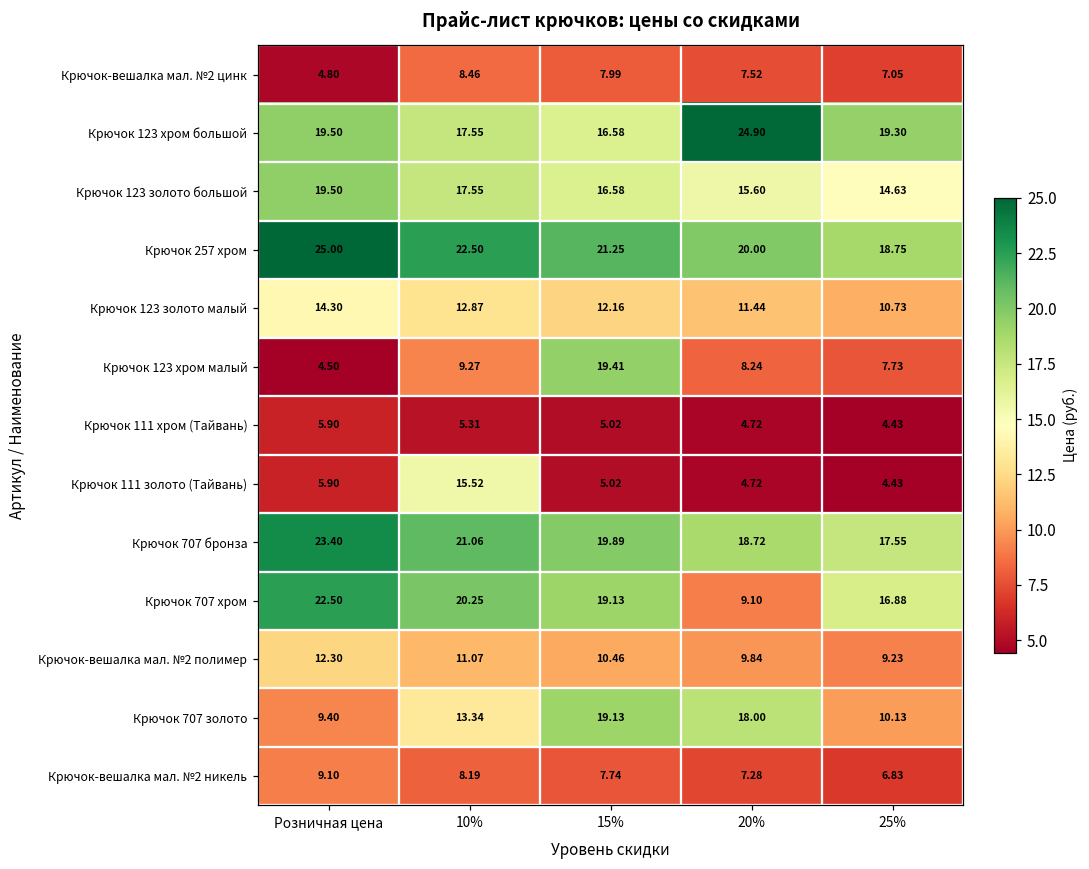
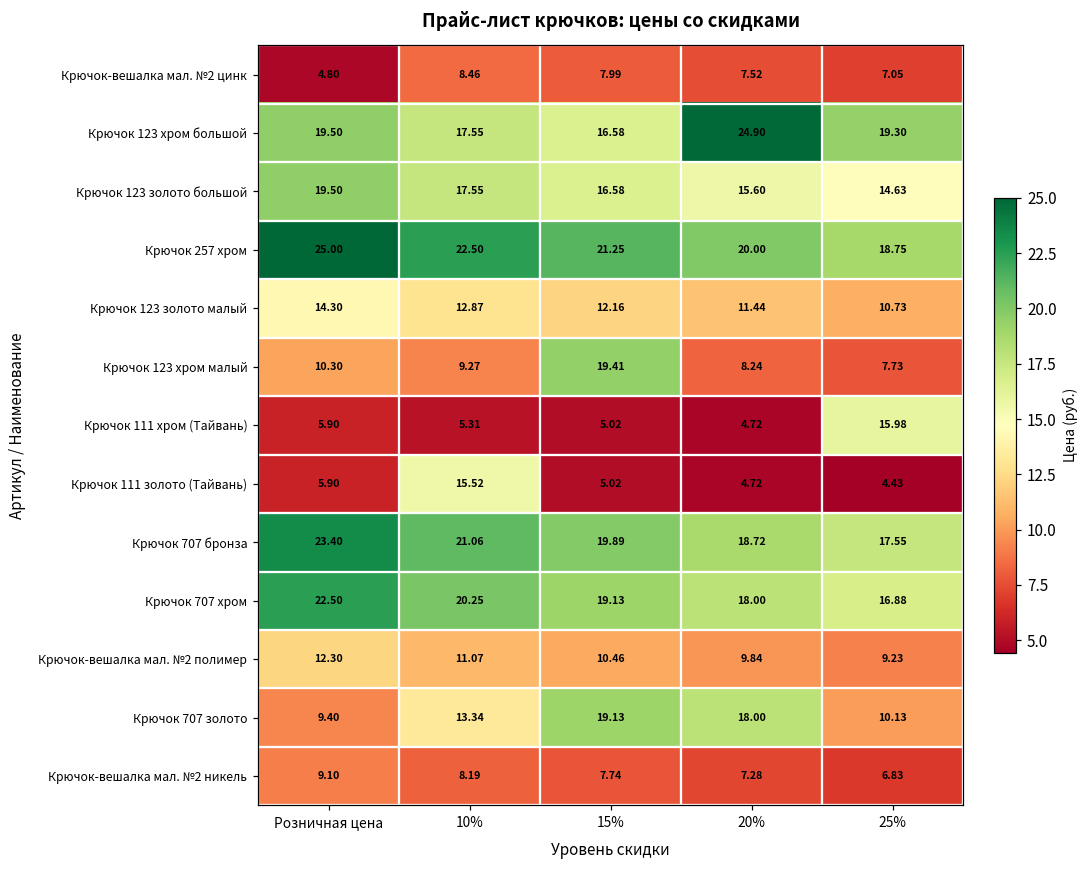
Крючок 123 хром малый, Розничная цена: 4.50 -> 10.30
Крючок 111 хром (Тайвань), 25%: 4.43 -> 15.98
Крючок 707 хром, 20%: 9.10 -> 18.00
